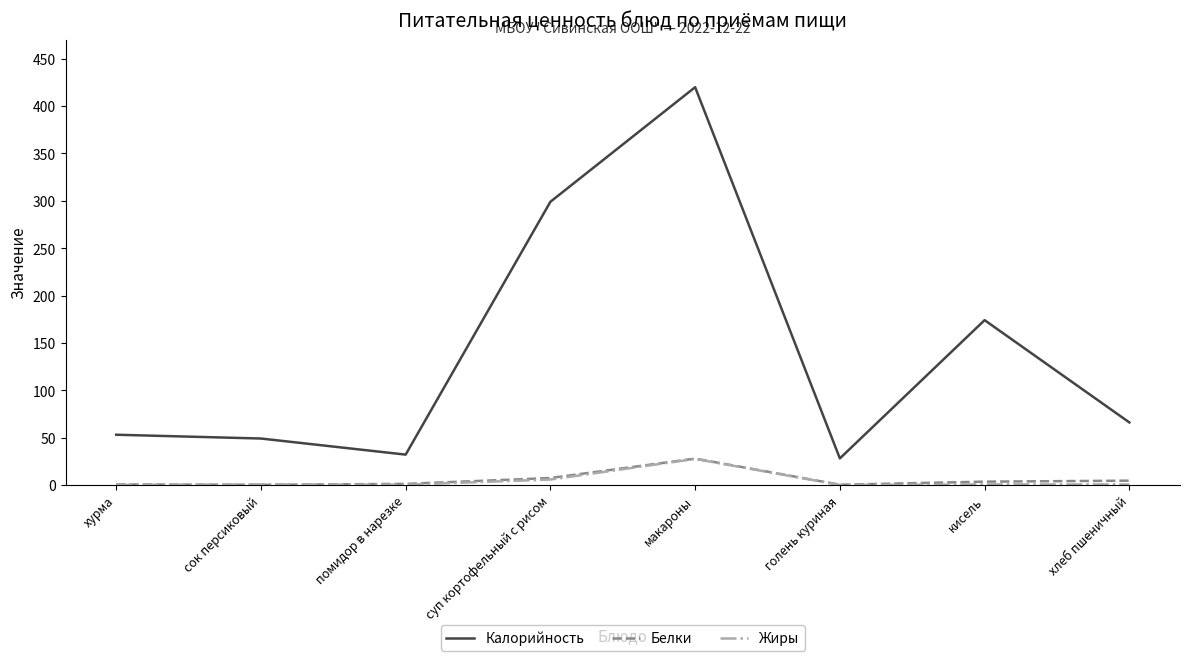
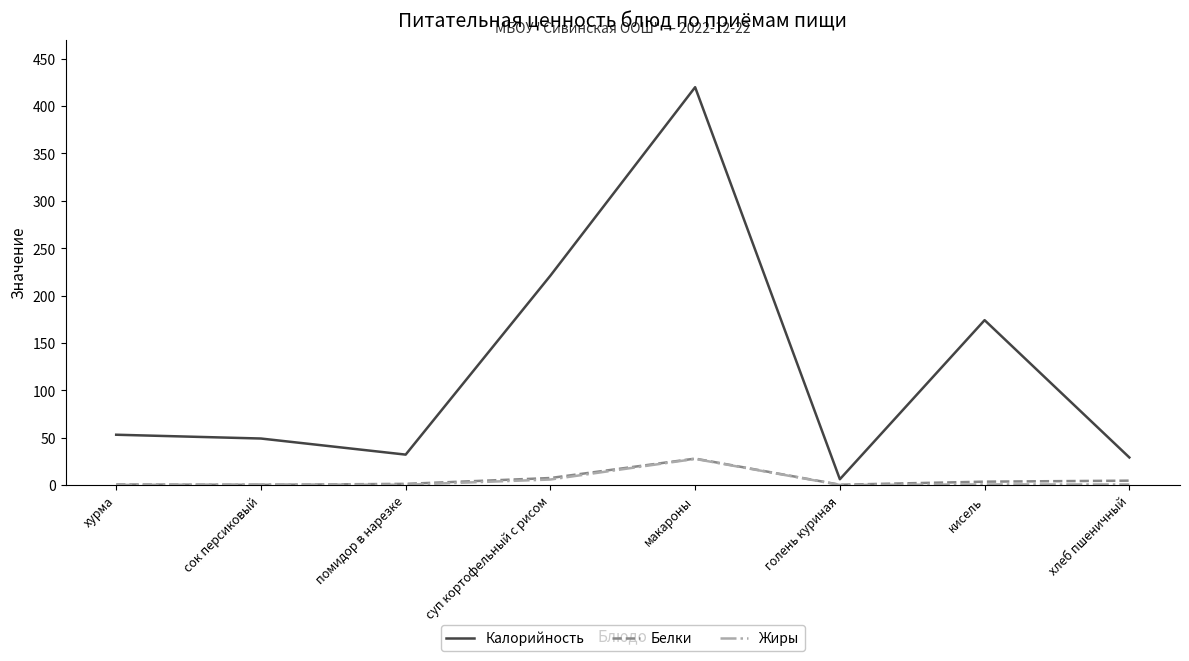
Калорийность, суп кортофельный с рисом: 300 -> 220
Калорийность, голень куриная: 30 -> 10
Калорийность, хлеб пшеничный: 70 -> 30
